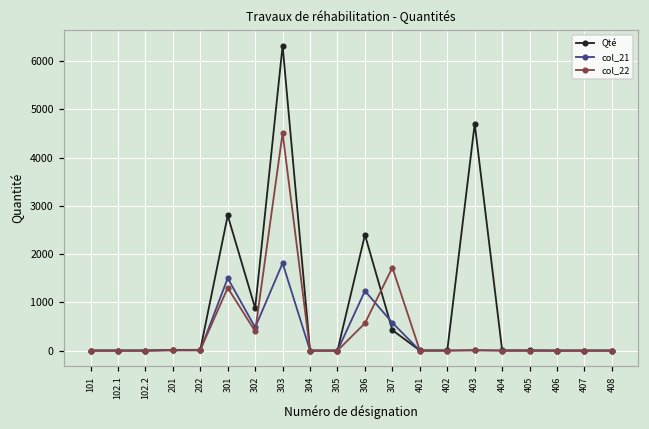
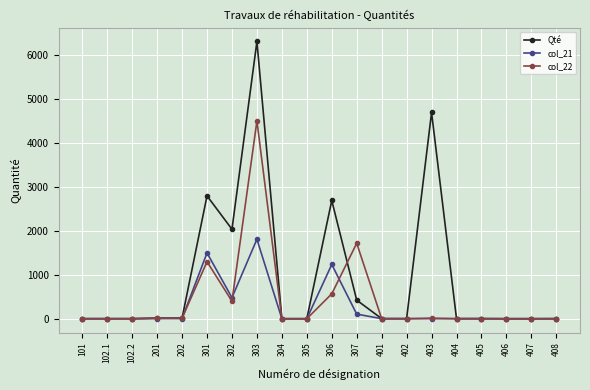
Qté, 302: 900 -> 2000
Qté, 306: 2400 -> 2700
col_21, 307: 600 -> 100
